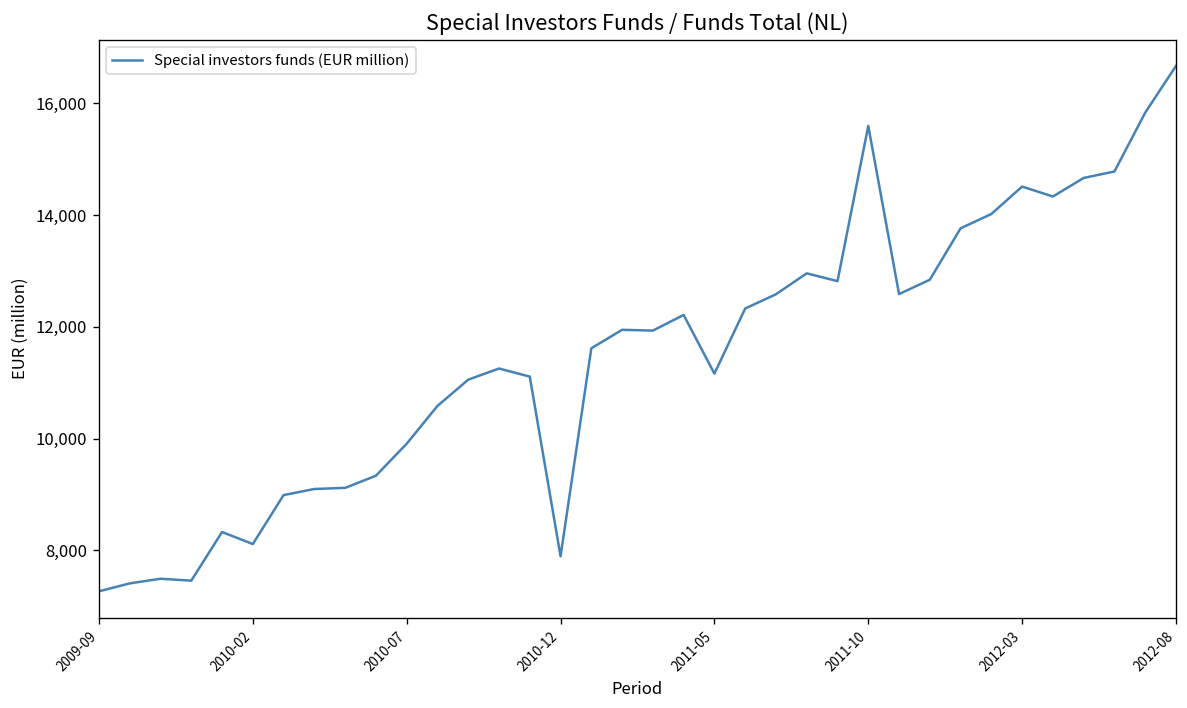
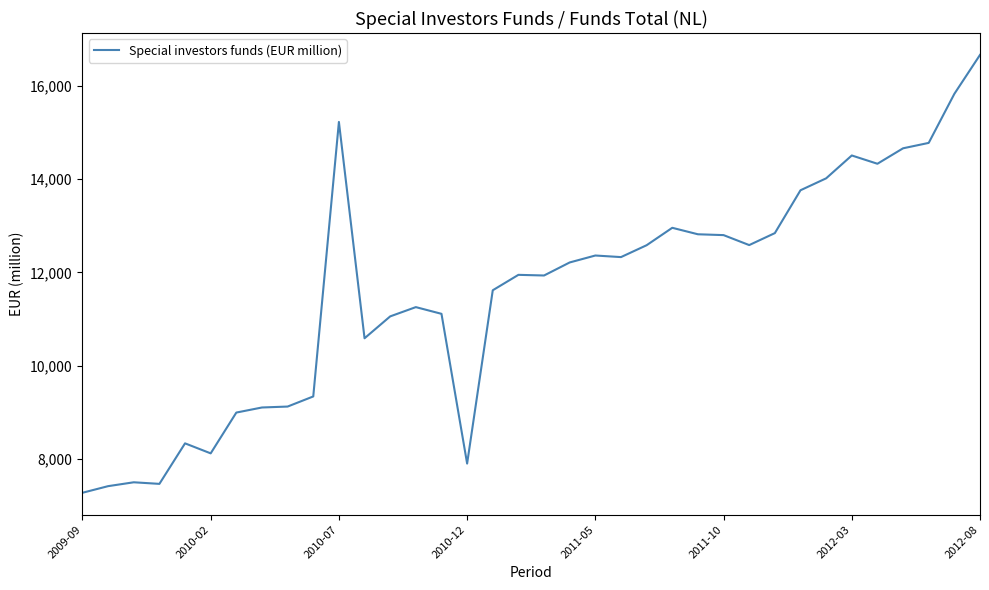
2010-07: 9,900 -> 15,200
2011-05: 11,200 -> 12,400
2011-10: 15,600 -> 12,800
